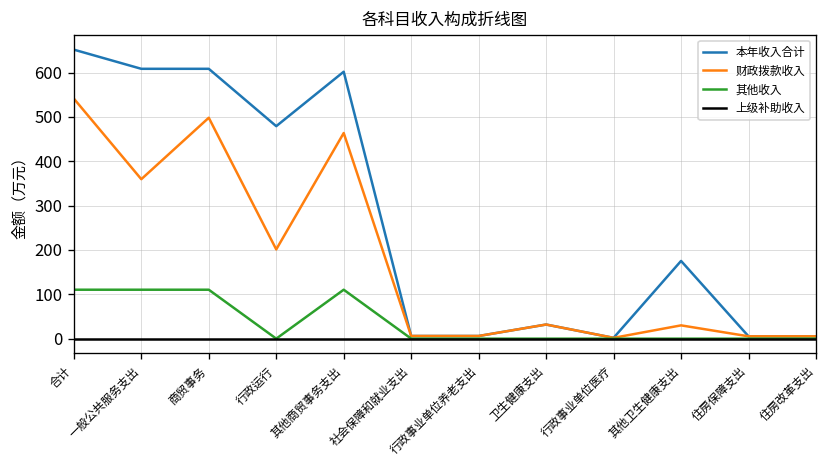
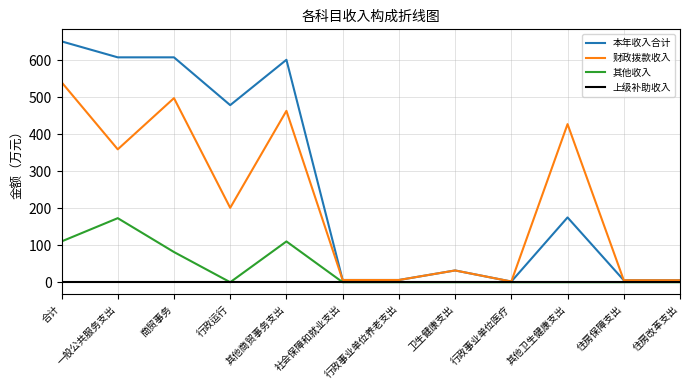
其他收入, 一般公共服务支出: 110 -> 170
其他收入, 商贸事务: 110 -> 80
财政拨款收入, 其他卫生健康支出: 30 -> 430
